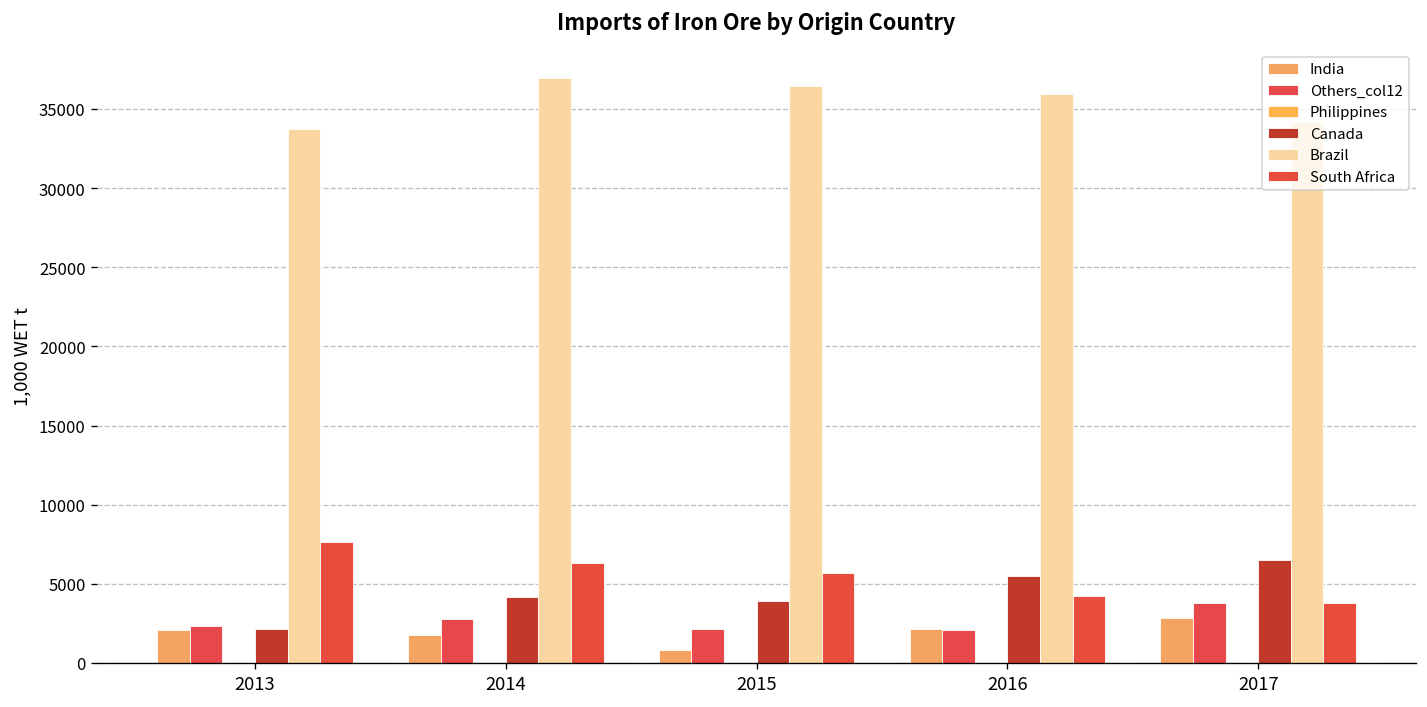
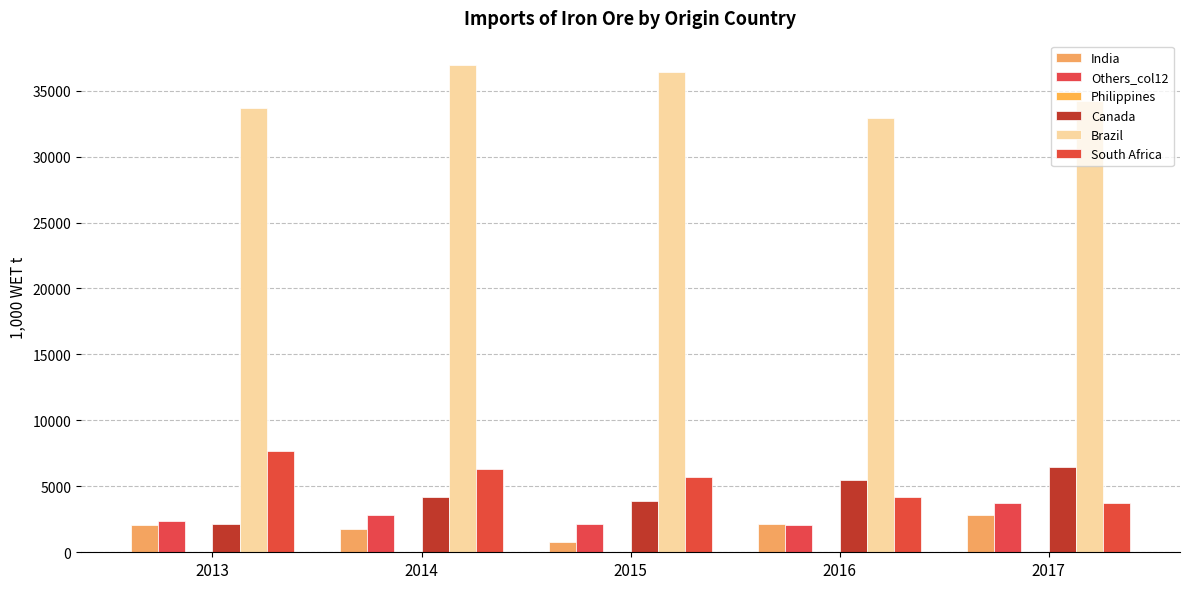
Brazil, 2016: 35900 -> 33000
